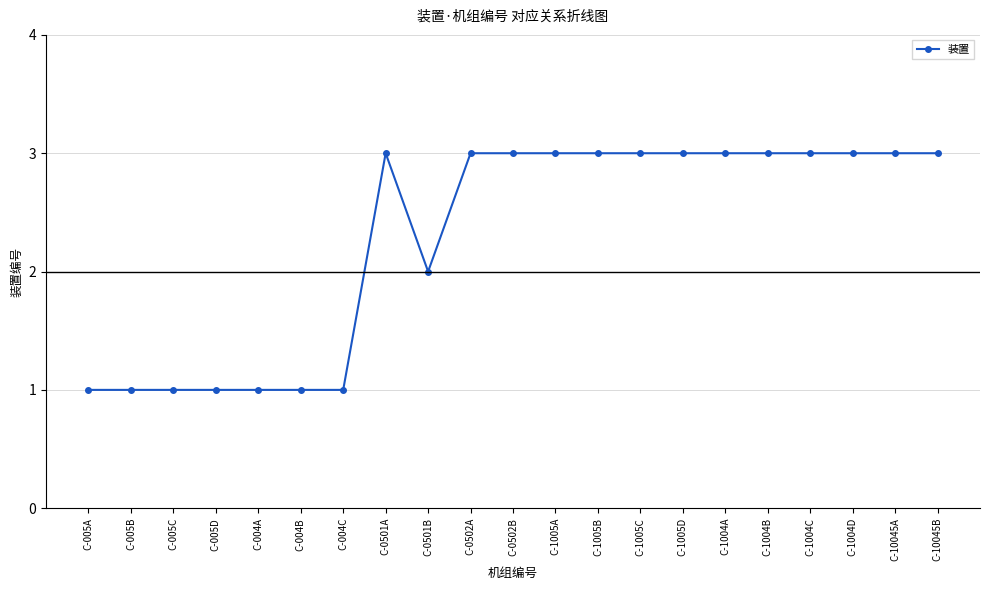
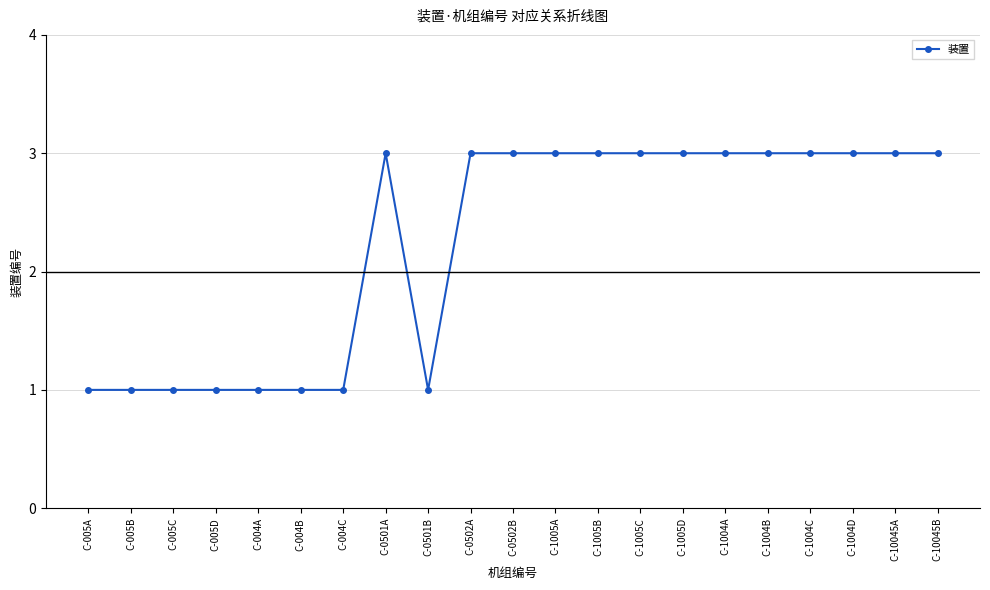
C-0501B: 2 -> 1
